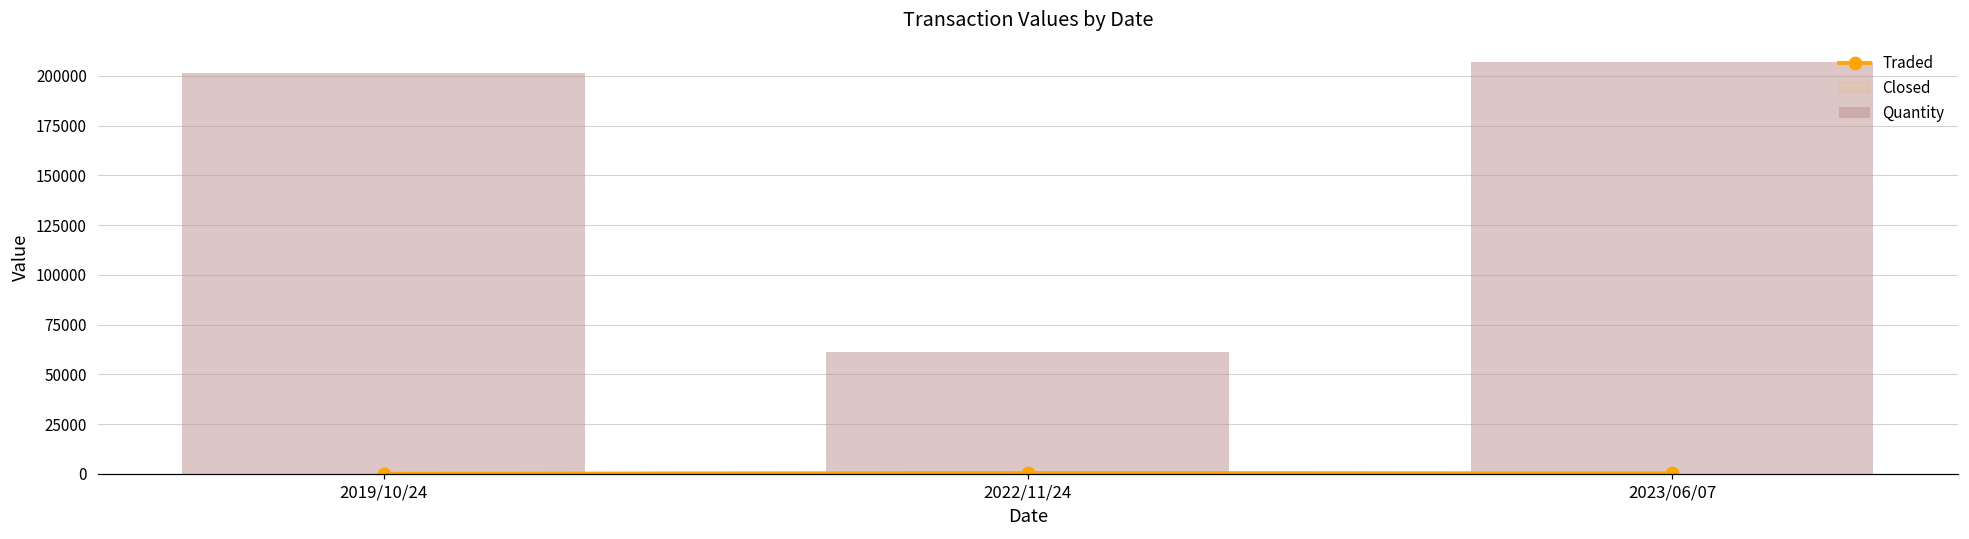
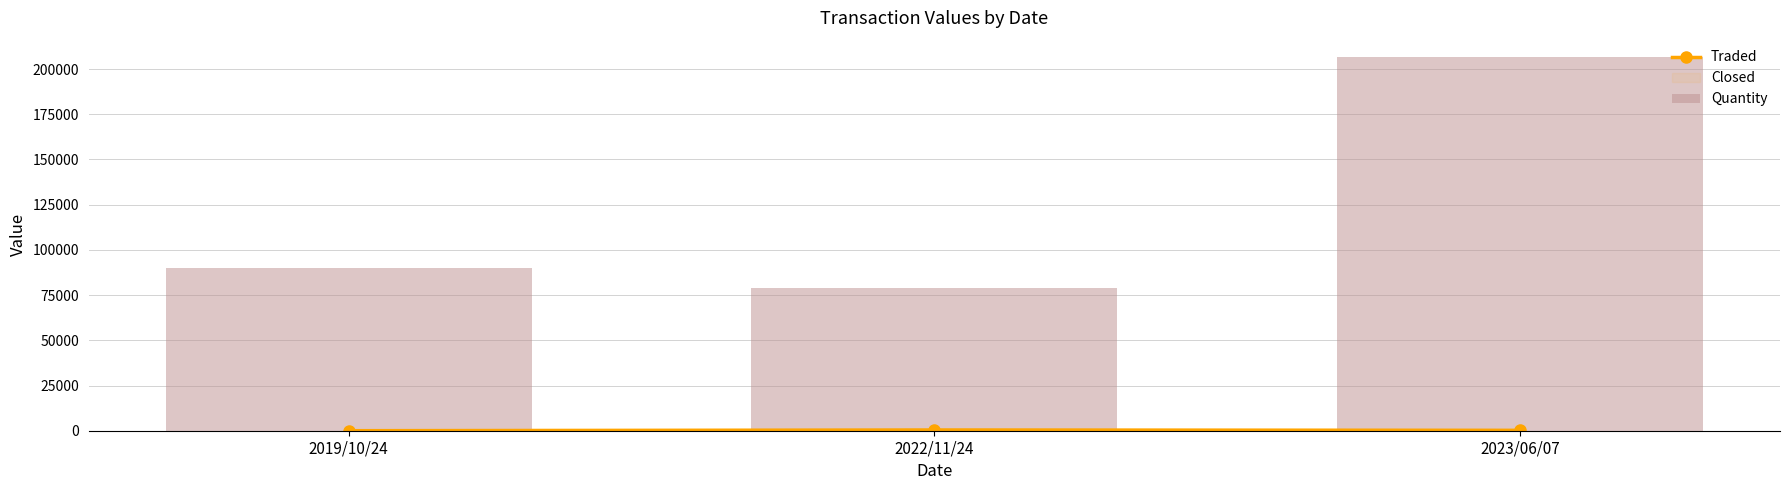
Quantity, 2019/10/24: 201000 -> 90000
Quantity, 2022/11/24: 61000 -> 79000
